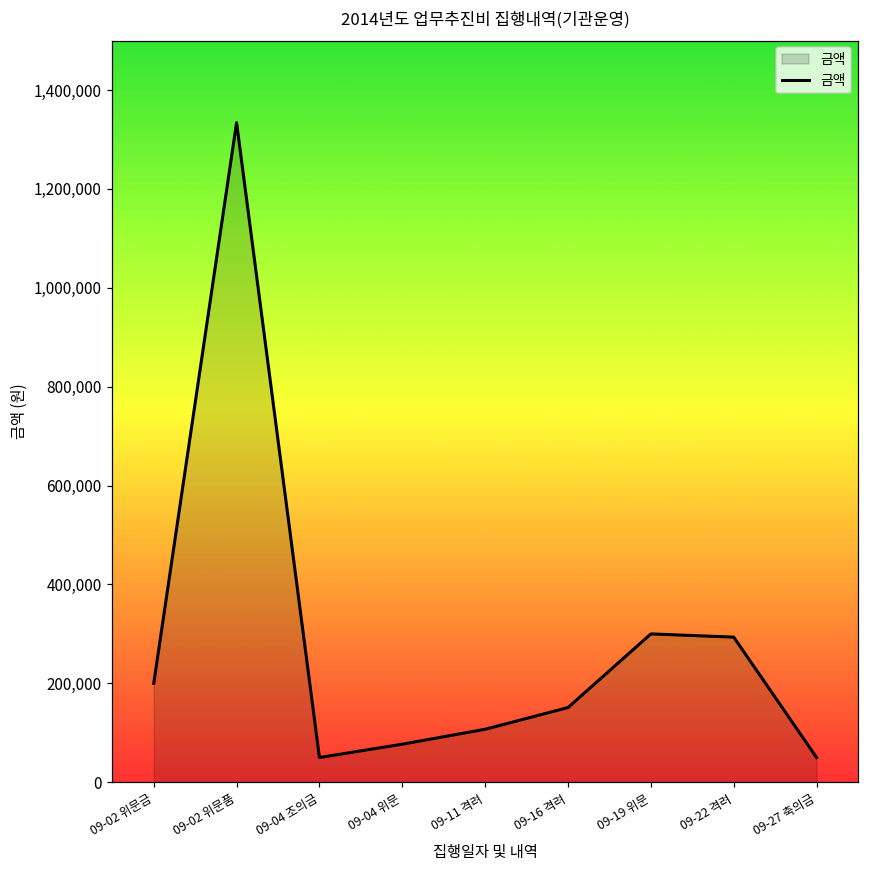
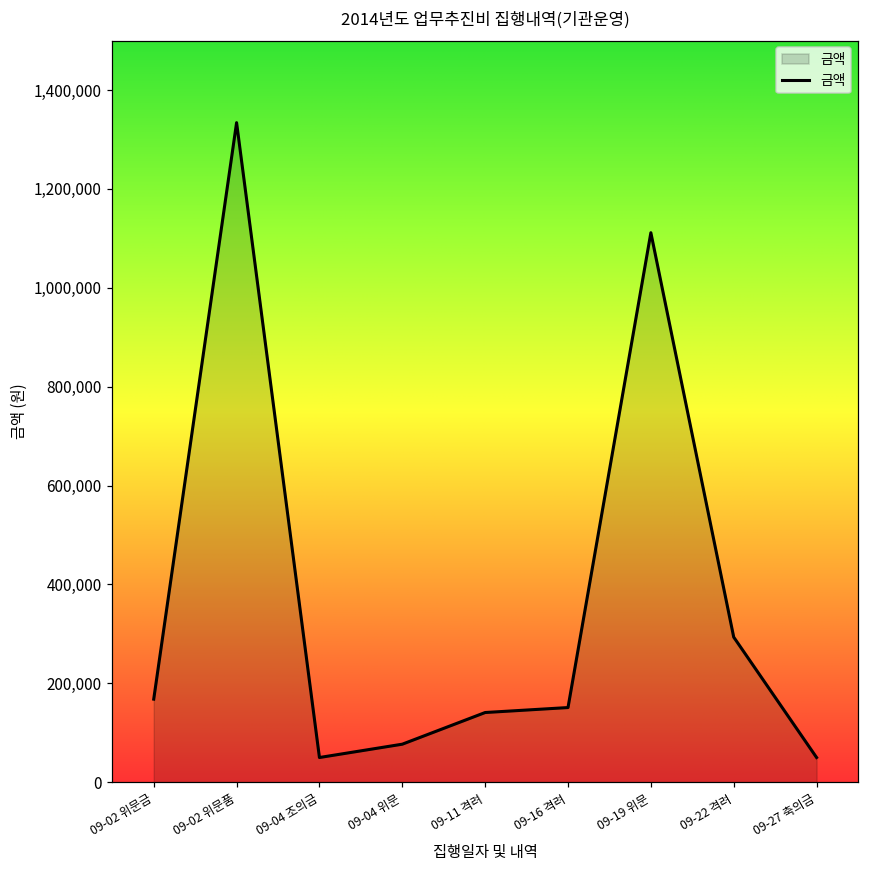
09-02 위문금: 200,000 -> 170,000
09-11 격려: 110,000 -> 140,000
09-19 위문: 300,000 -> 1,110,000
